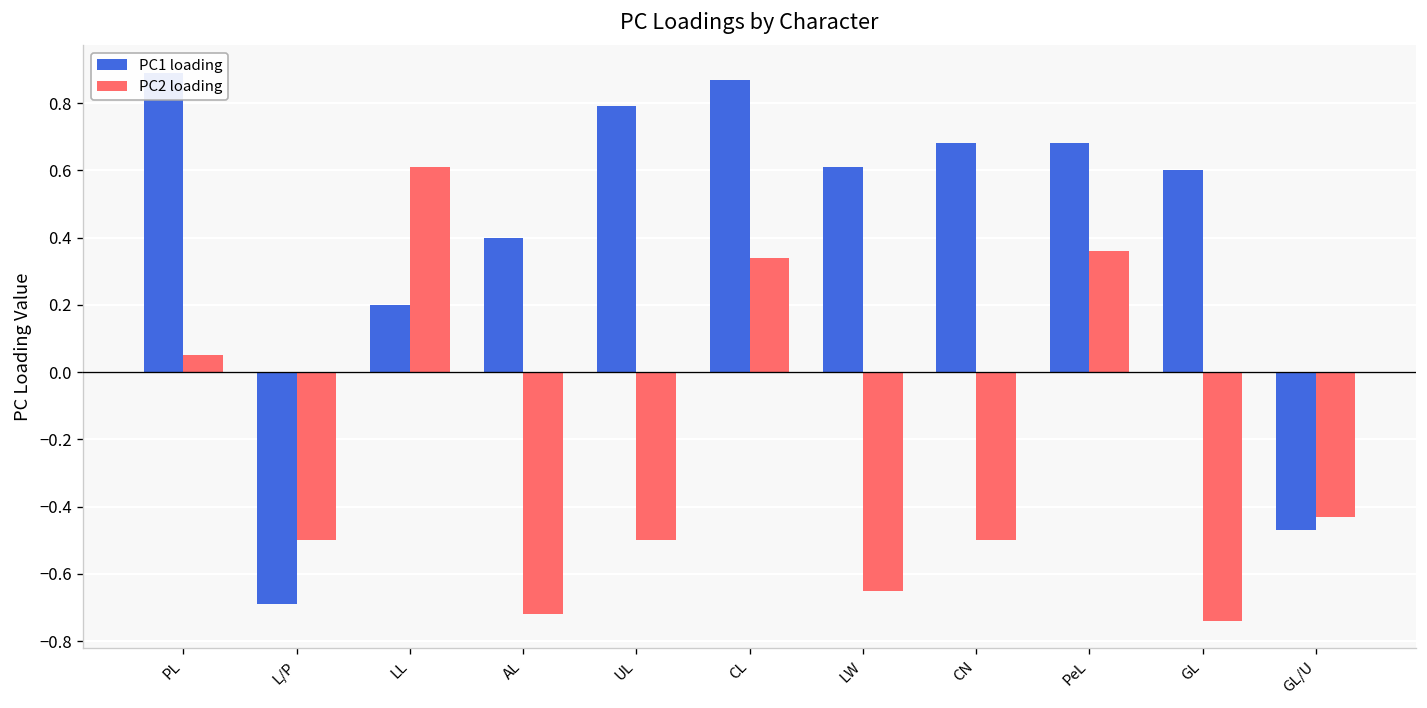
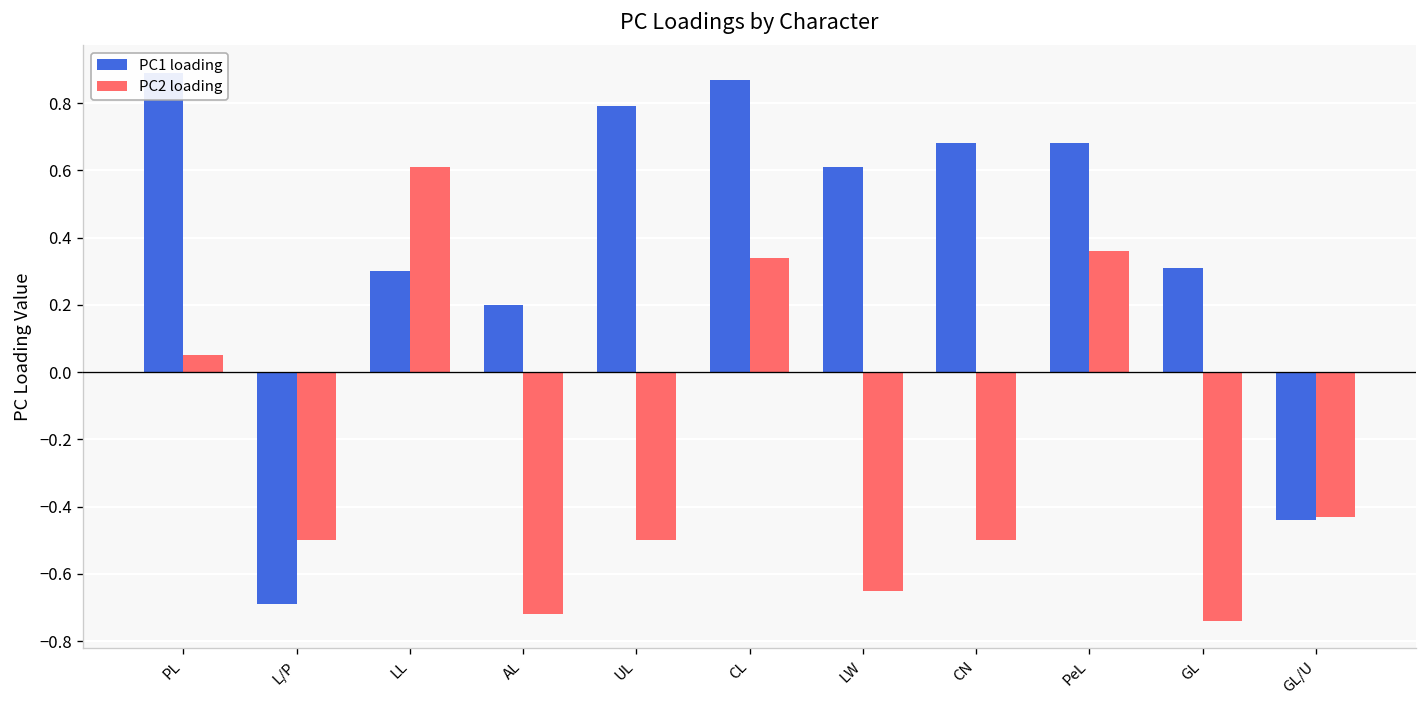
PC1 loading, LL: 0.2 -> 0.3
PC1 loading, AL: 0.4 -> 0.2
PC1 loading, GL: 0.60 -> 0.31
PC1 loading, GL/U: -0.47 -> -0.44
